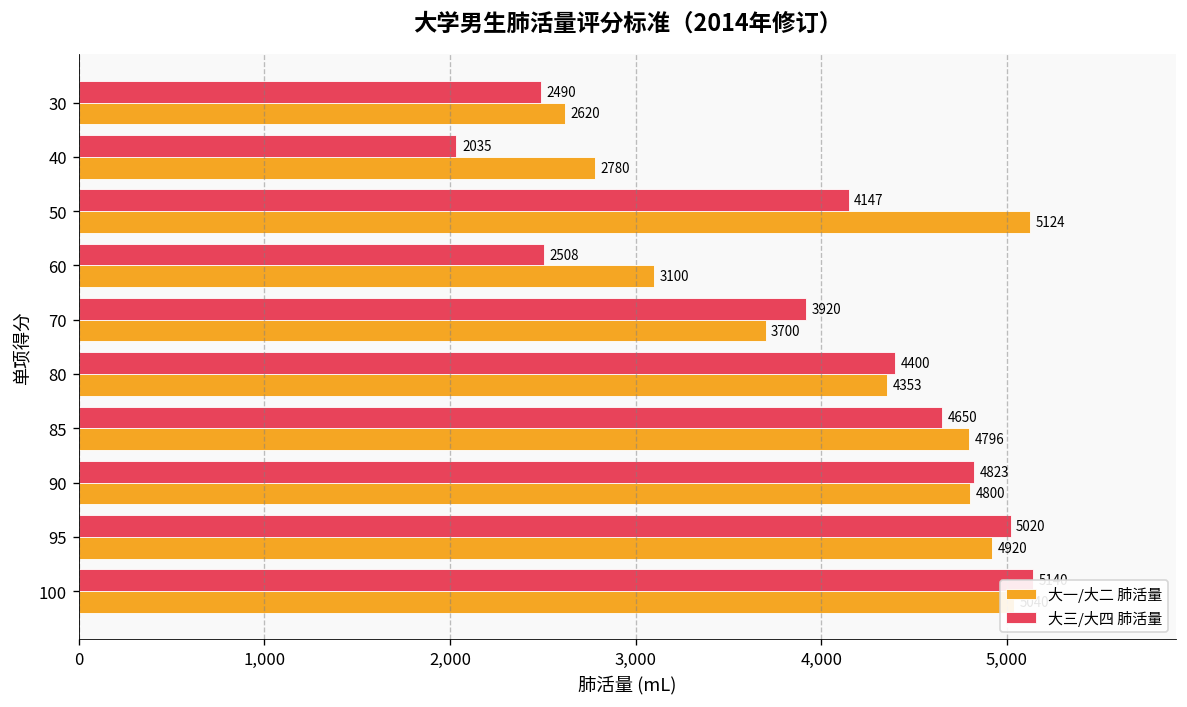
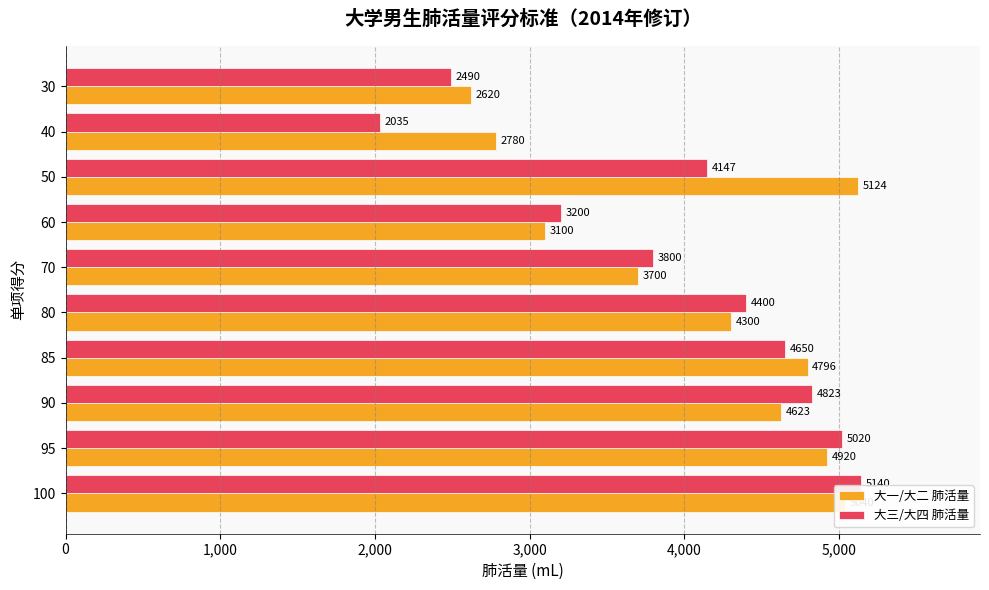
大三/大四 肺活量, 60: 2508 -> 3200
大三/大四 肺活量, 70: 3920 -> 3800
大一/大二 肺活量, 80: 4353 -> 4300
大一/大二 肺活量, 90: 4800 -> 4623
